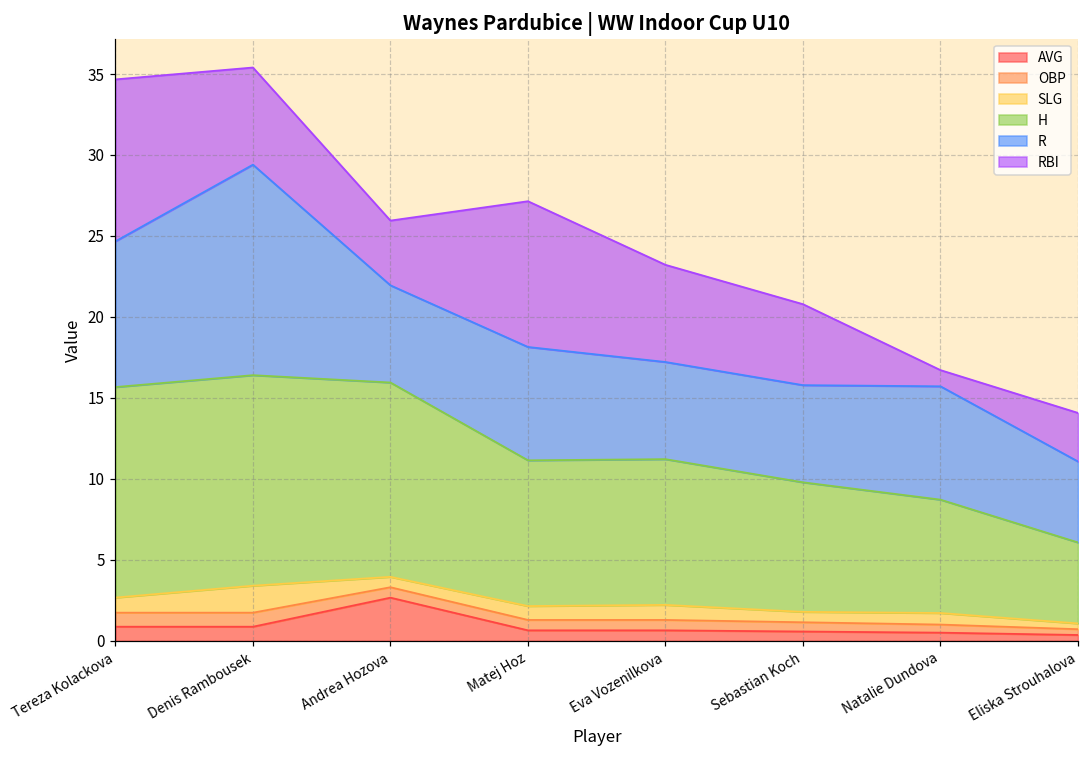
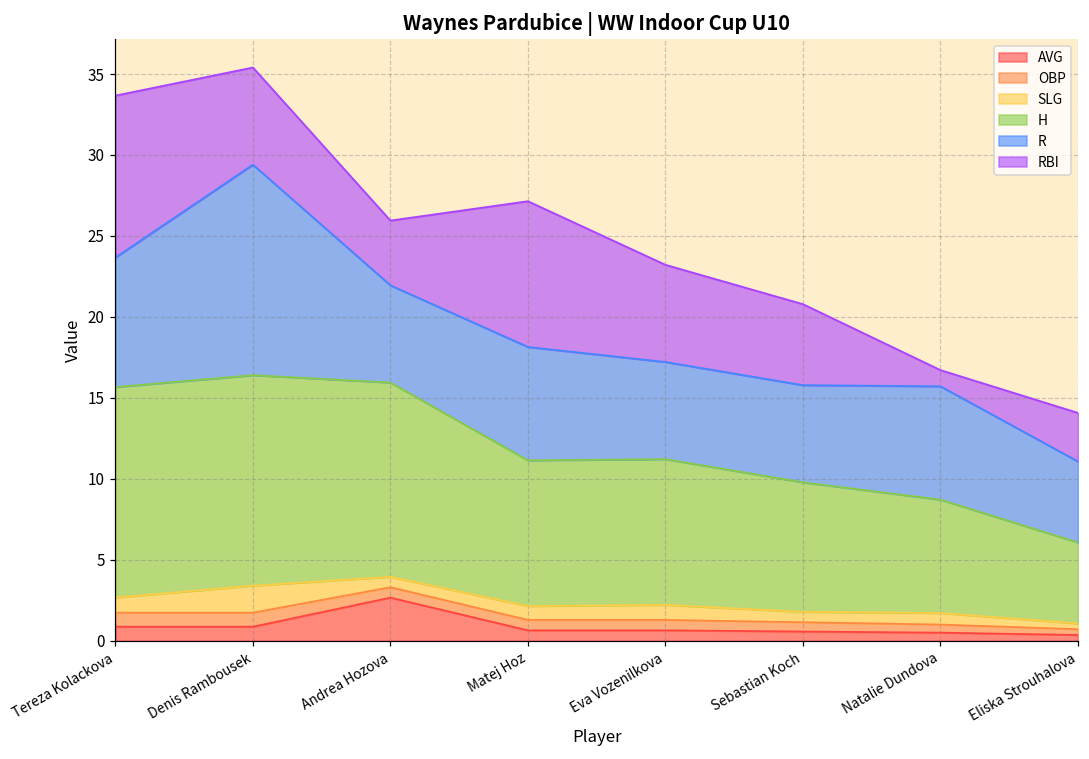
R, Tereza Kolackova: 9 -> 8
